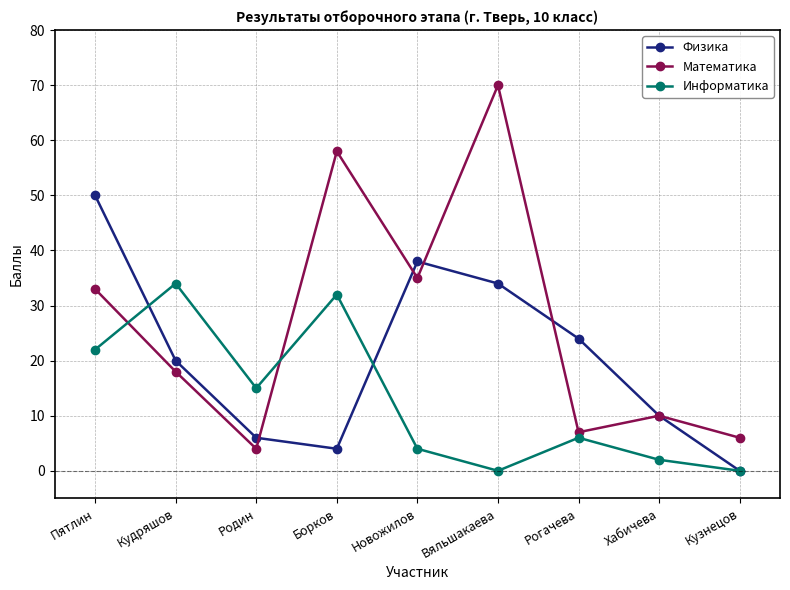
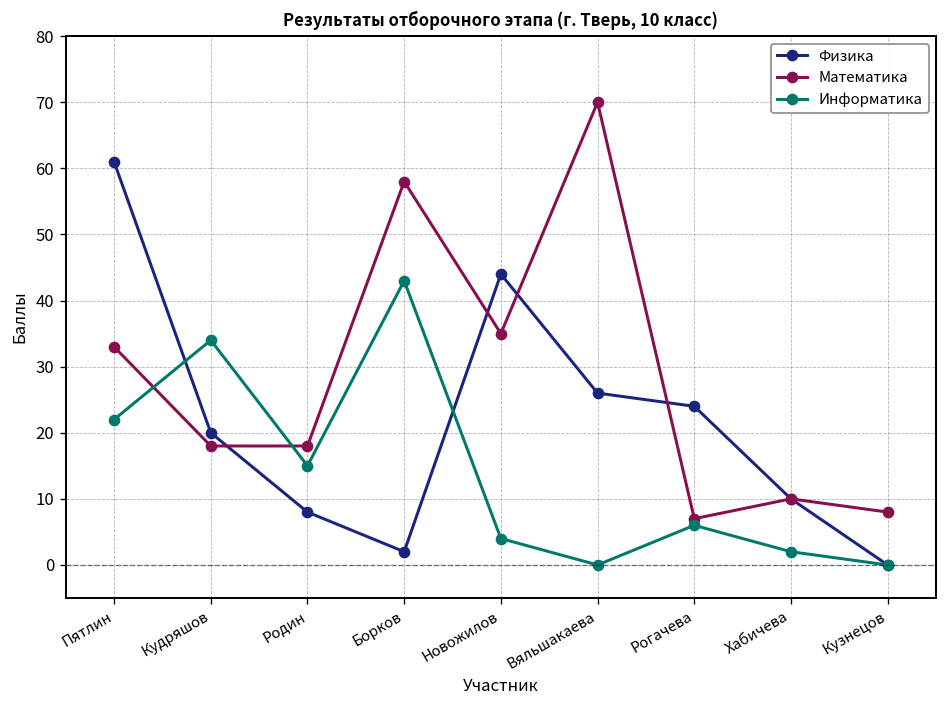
Физика, Пятлин: 50 -> 61
Физика, Родин: 6 -> 8
Математика, Родин: 4 -> 18
Физика, Борков: 4 -> 2
Информатика, Борков: 32 -> 43
Физика, Новожилов: 38 -> 44
Физика, Вяльшакаева: 34 -> 26
Математика, Кузнецов: 6 -> 8
